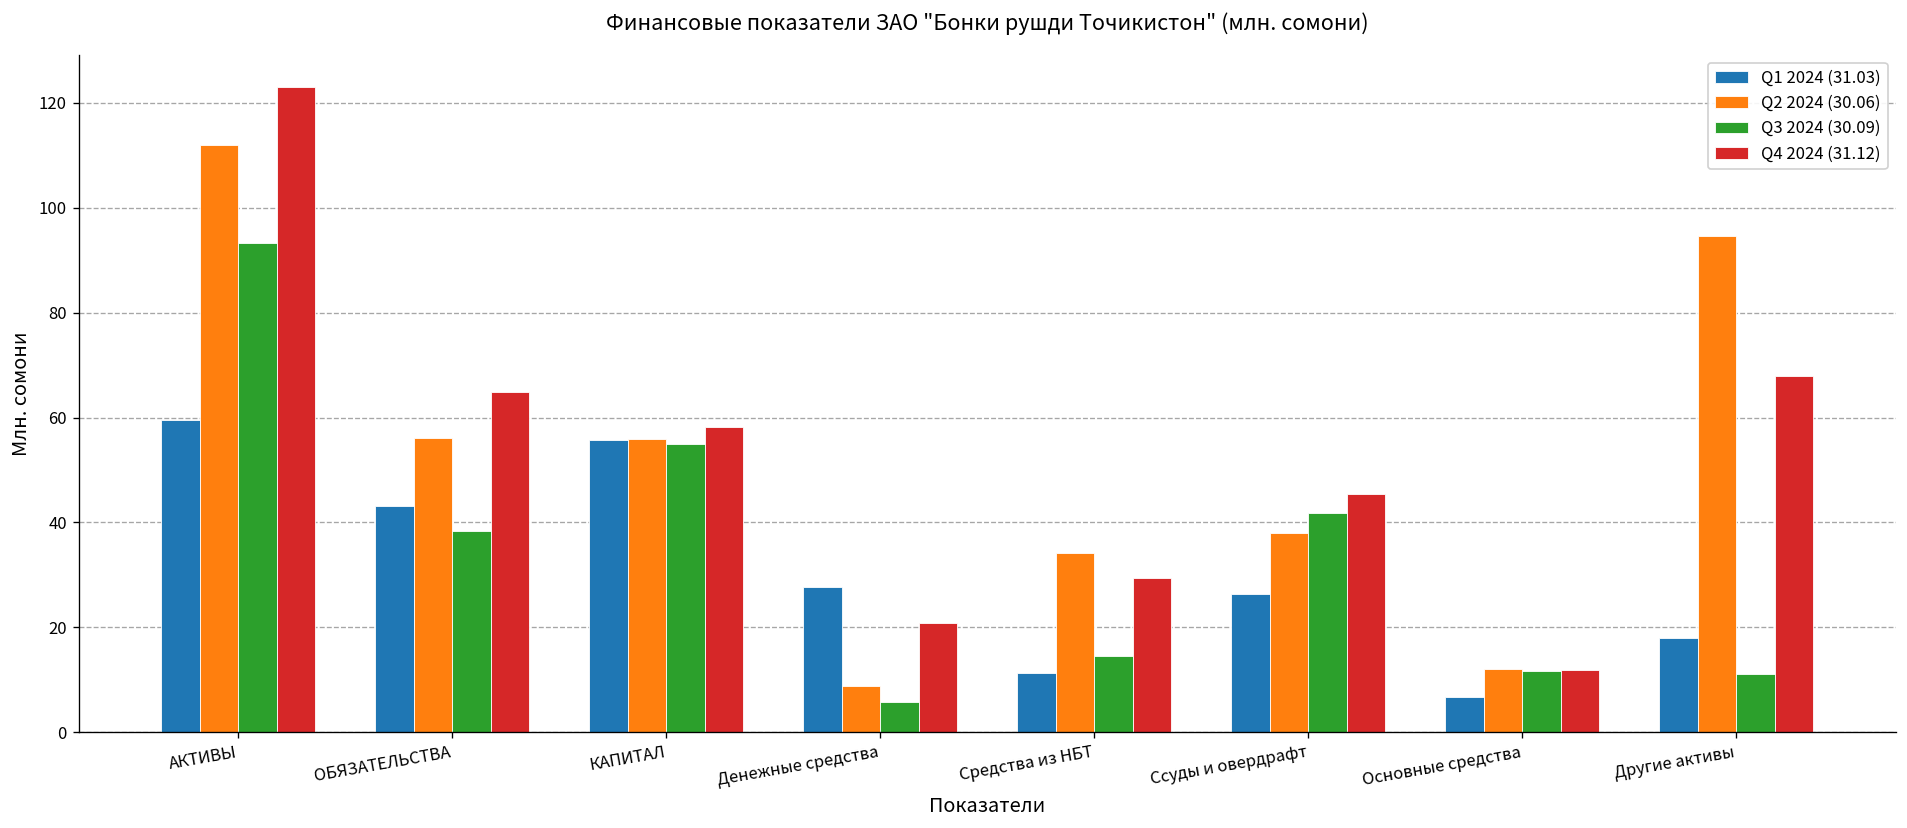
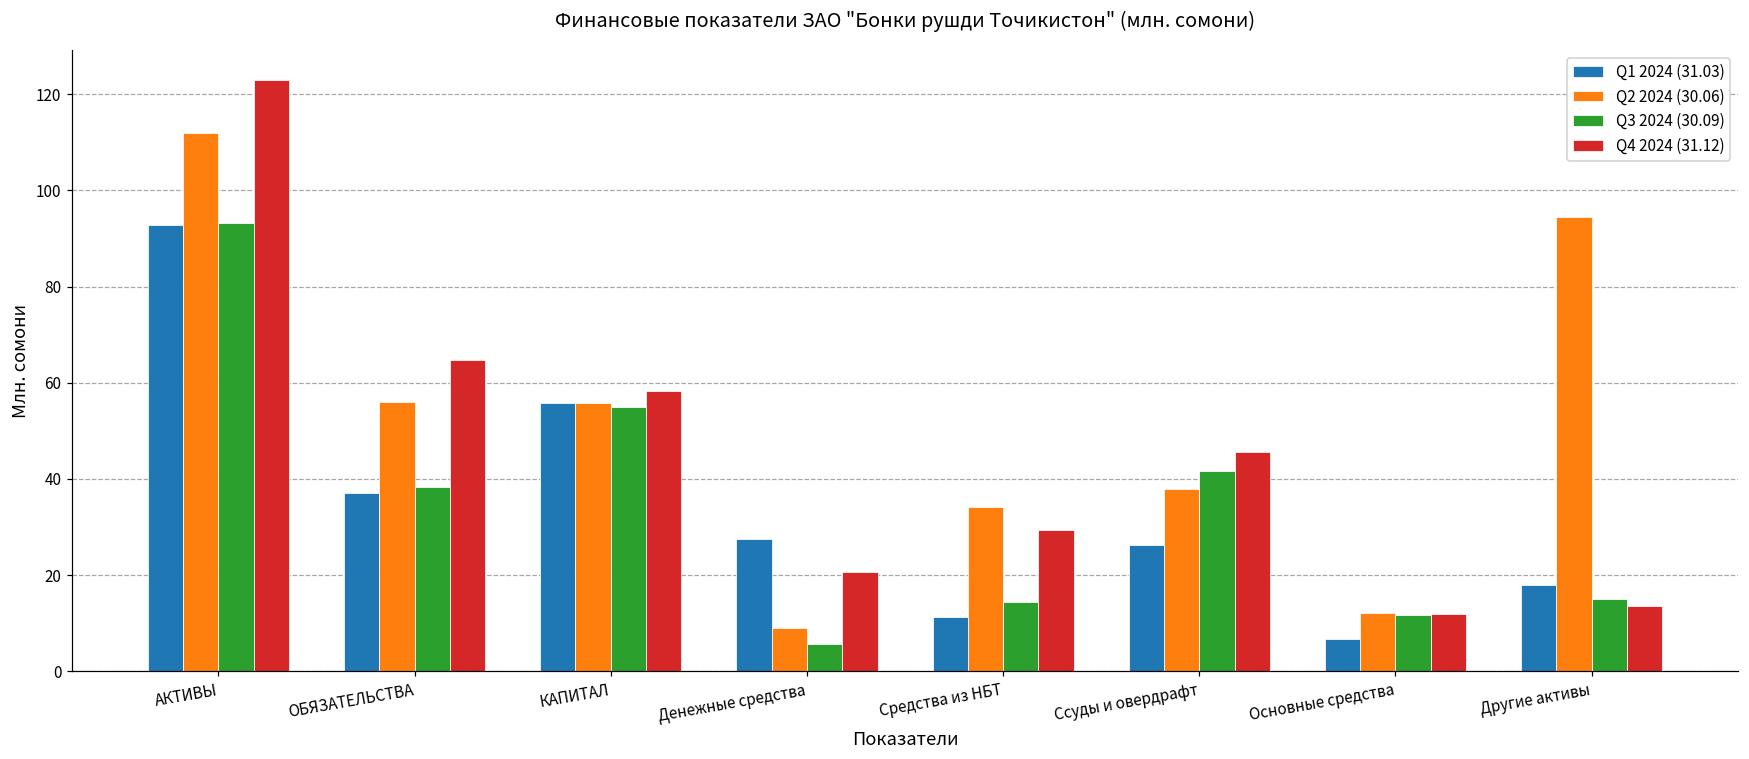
Q1 2024 (31.03), АКТИВЫ: 60 -> 93
Q1 2024 (31.03), ОБЯЗАТЕЛЬСТВА: 43 -> 37
Q3 2024 (30.09), Другие активы: 11 -> 15
Q4 2024 (31.12), Другие активы: 68 -> 14
